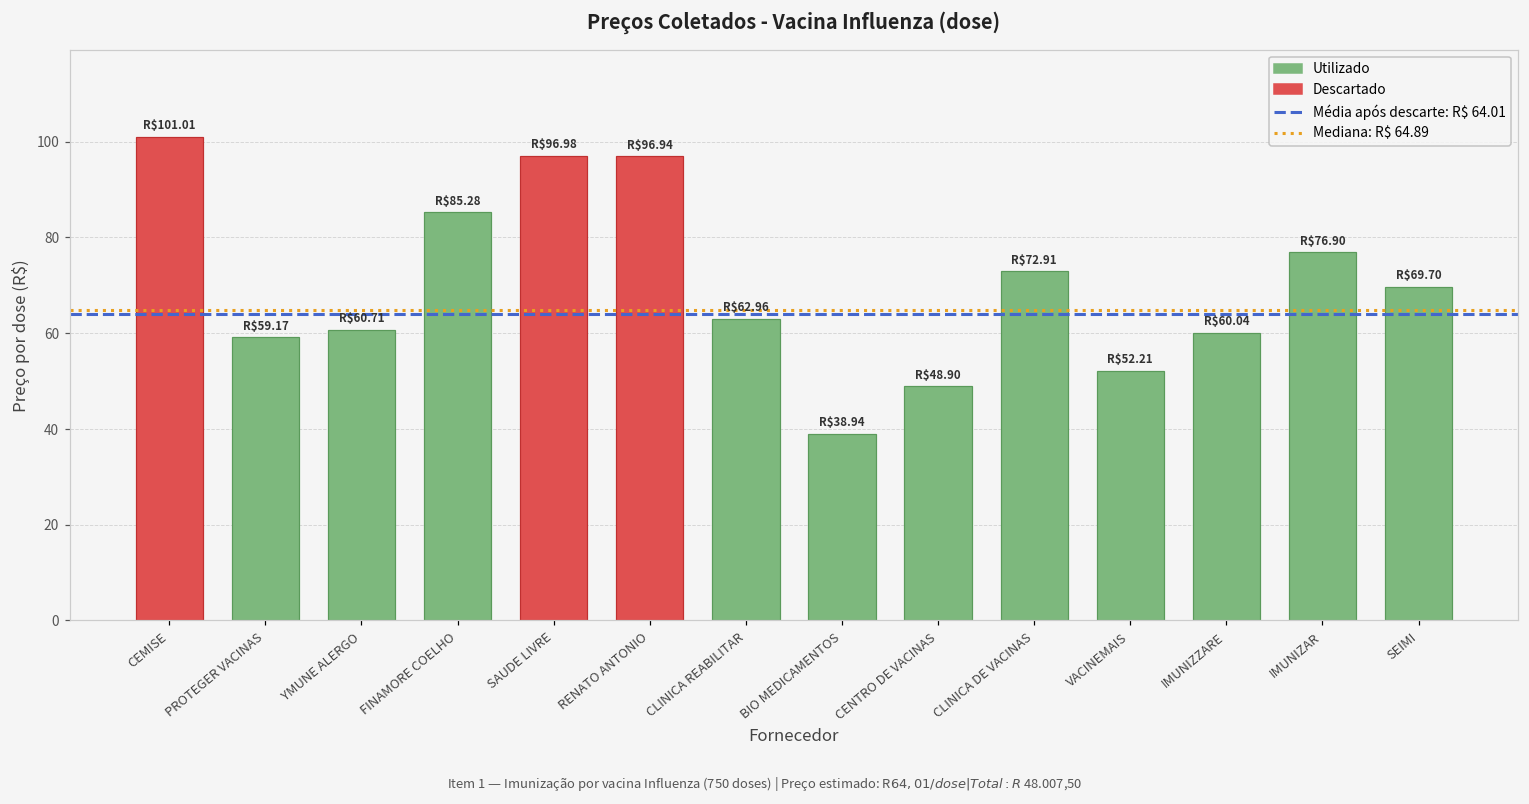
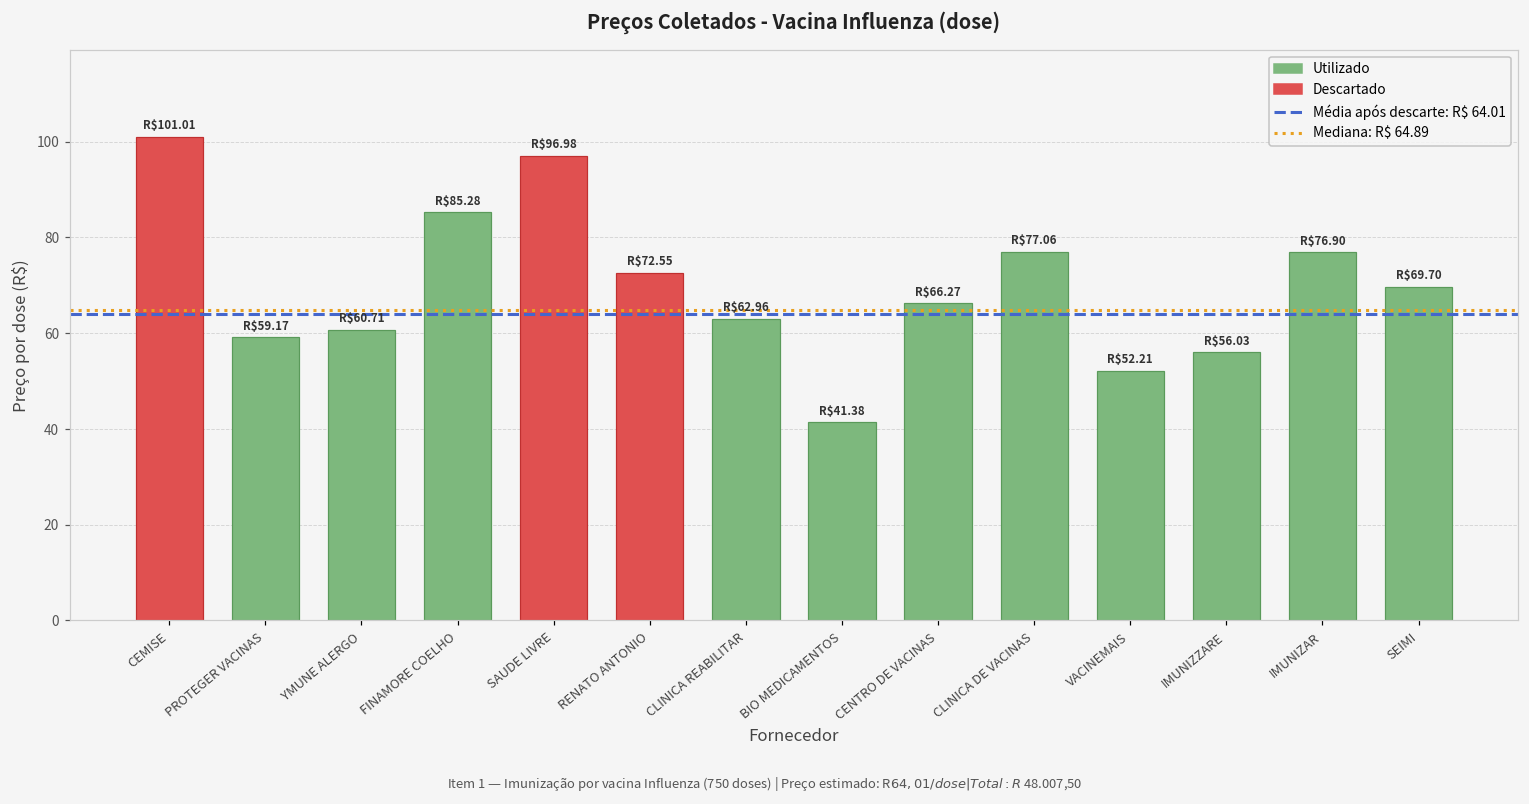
RENATO ANTONIO: $96.94 -> $72.55
BIO MEDICAMENTOS: $38.94 -> $41.38
CENTRO DE VACINAS: $48.90 -> $66.27
CLINICA DE VACINAS: $72.91 -> $77.06
IMUNIZZARE: $60.04 -> $56.03
